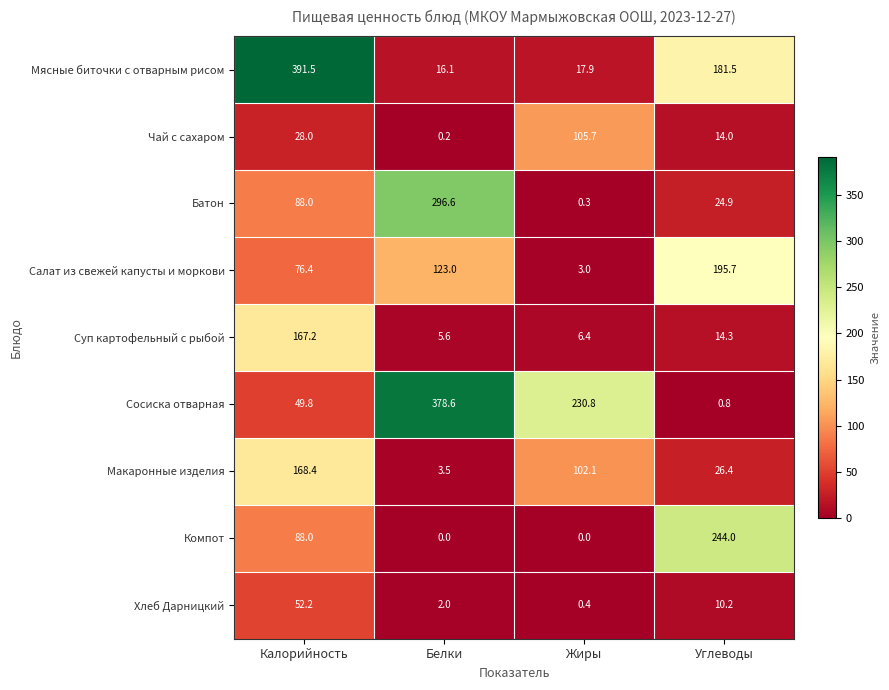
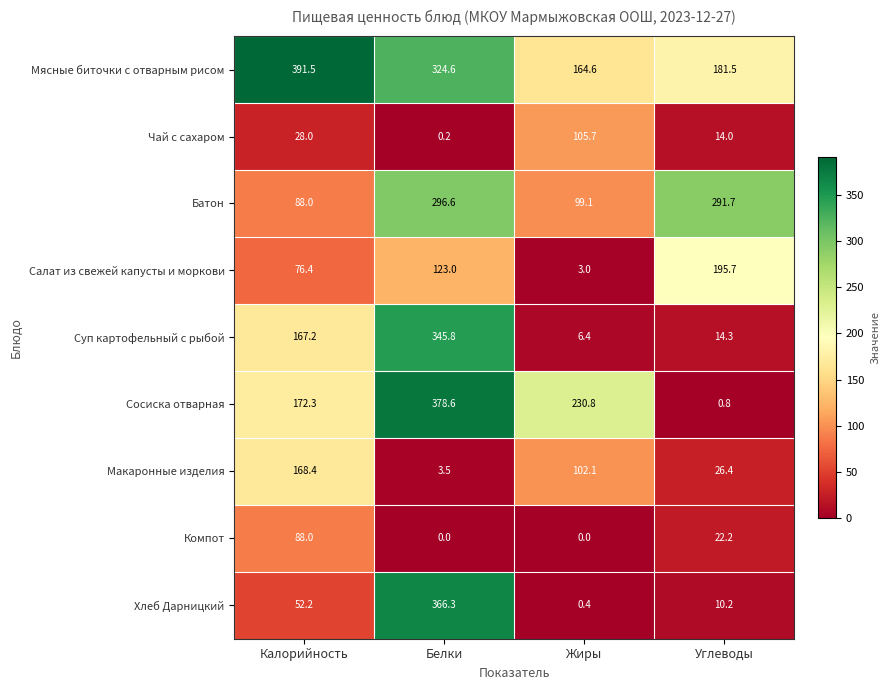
Мясные биточки с отварным рисом, Белки: 16.1 -> 324.6
Мясные биточки с отварным рисом, Жиры: 17.9 -> 164.6
Батон, Жиры: 0.3 -> 99.1
Батон, Углеводы: 24.9 -> 291.7
Суп картофельный с рыбой, Белки: 5.6 -> 345.8
Сосиска отварная, Калорийность: 49.8 -> 172.3
Компот, Углеводы: 244.0 -> 22.2
Хлеб Дарницкий, Белки: 2.0 -> 366.3
